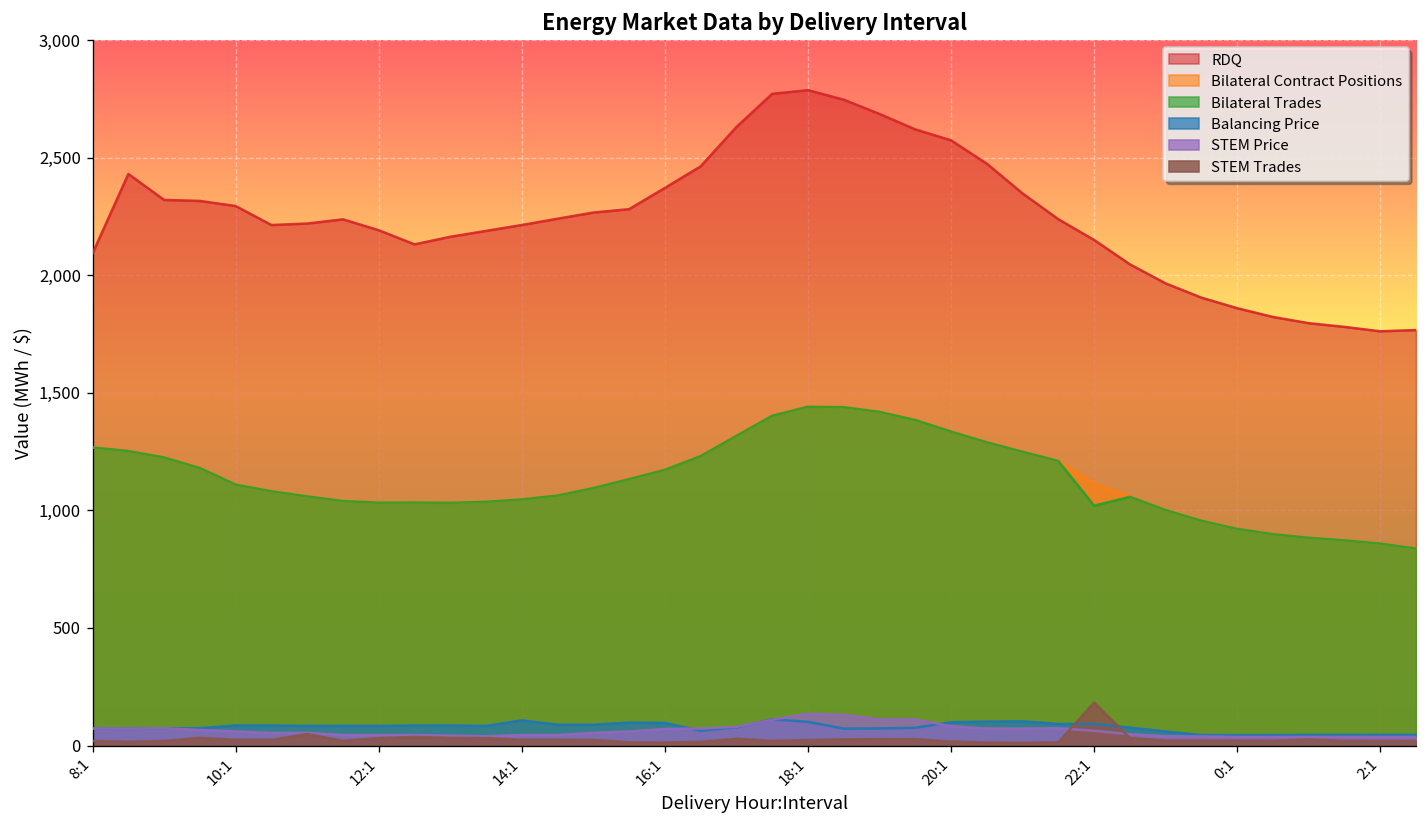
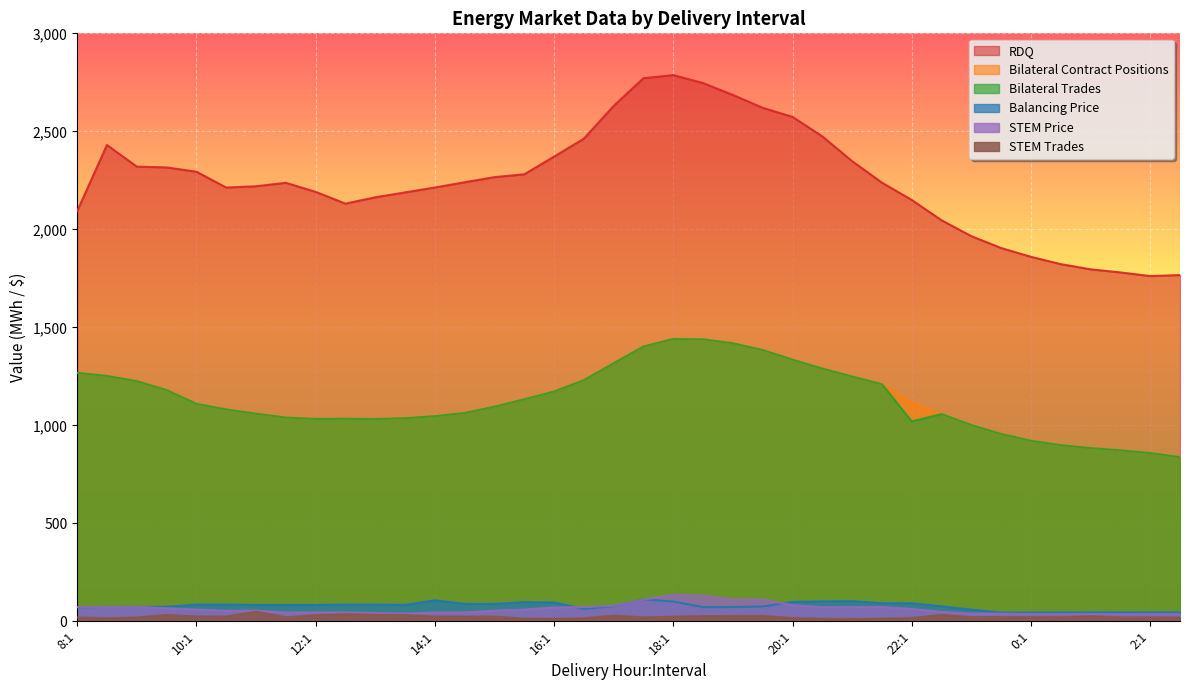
STEM Trades, 22:1: 180 -> 20
